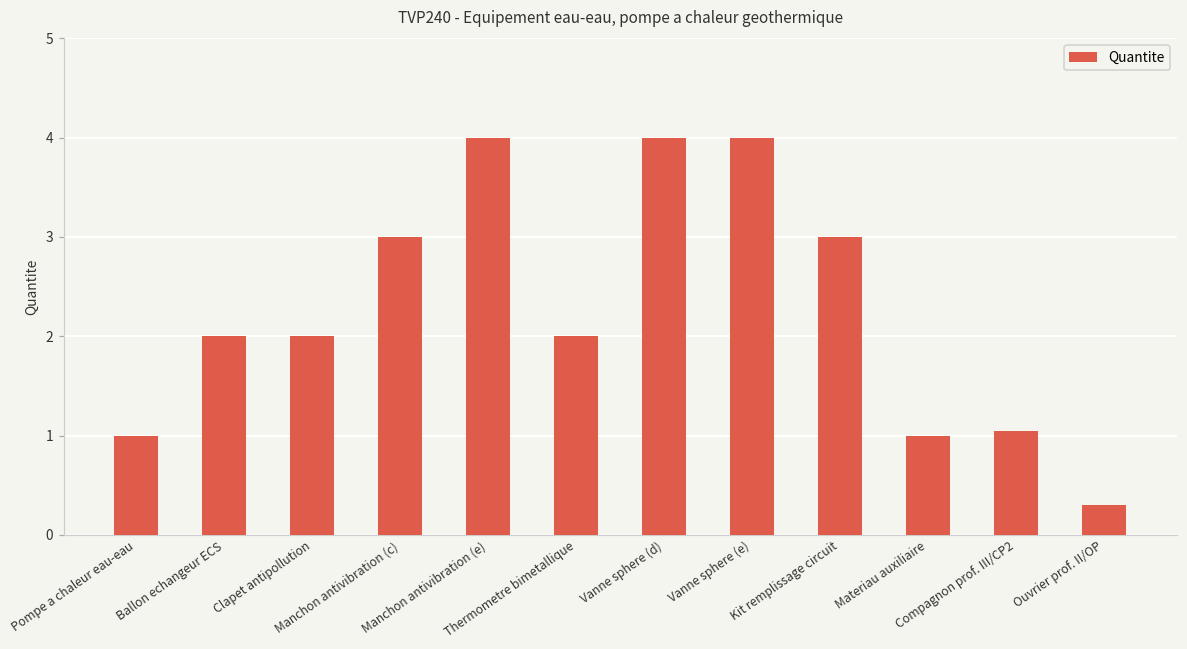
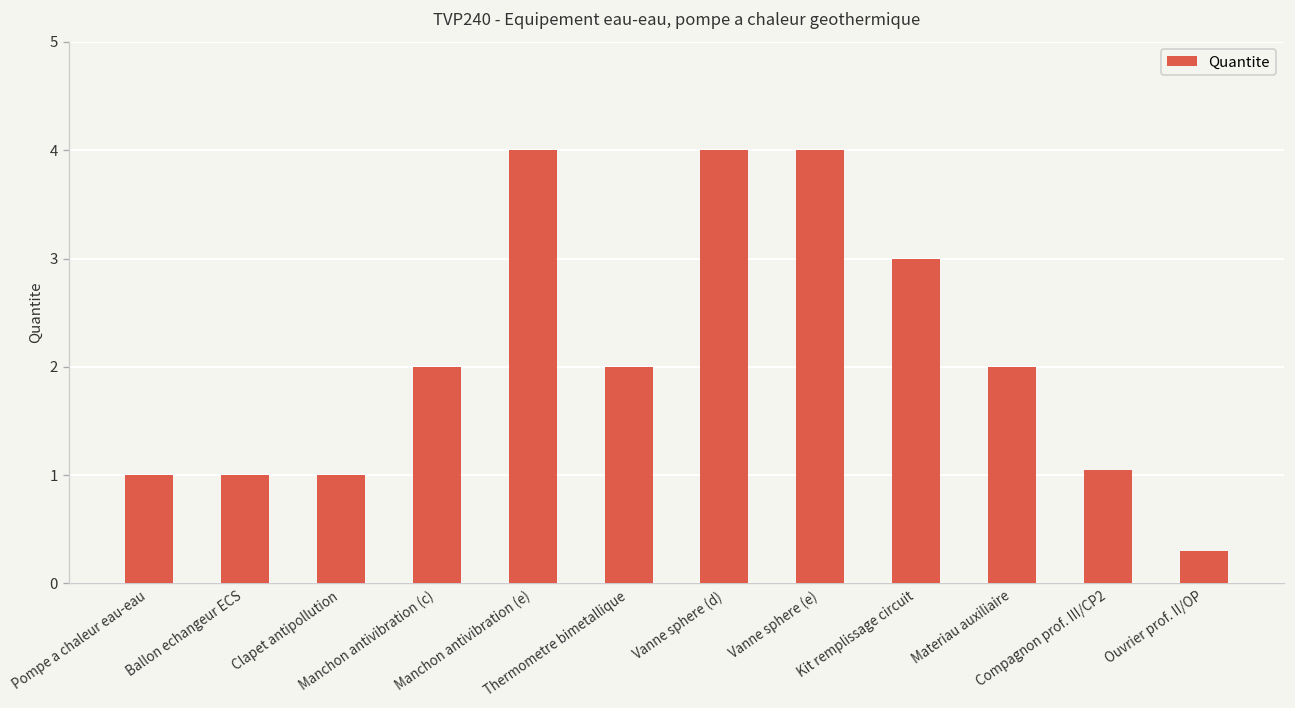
Ballon echangeur ECS: 2 -> 1
Clapet antipollution: 2 -> 1
Manchon antivibration (c): 3 -> 2
Materiau auxiliaire: 1 -> 2
